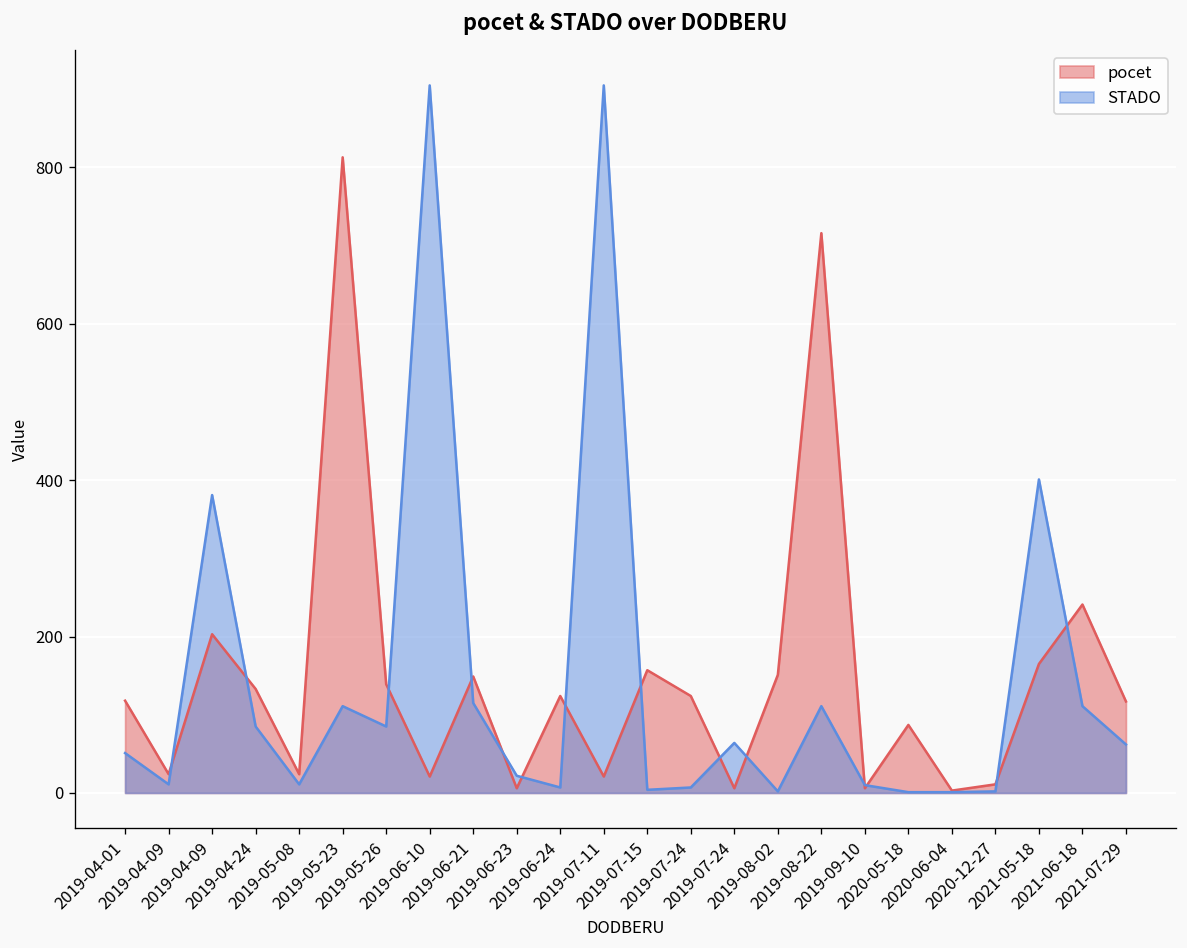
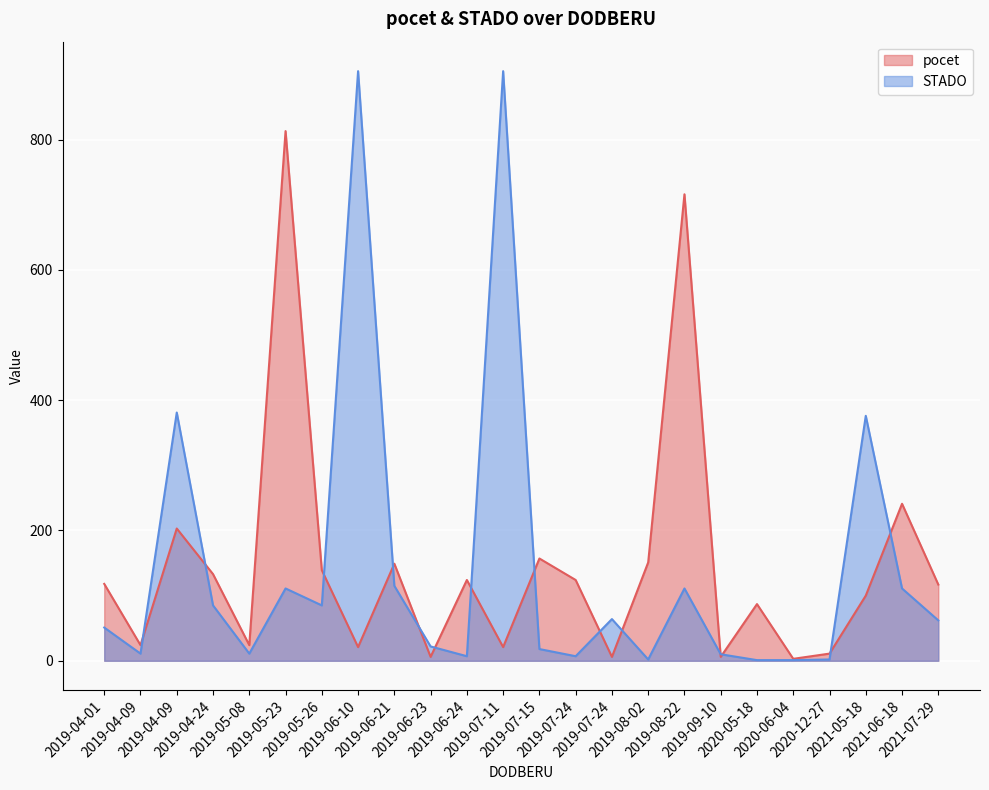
STADO, 2019-07-15: 0 -> 20
pocet, 2021-05-18: 170 -> 100
STADO, 2021-05-18: 400 -> 380
